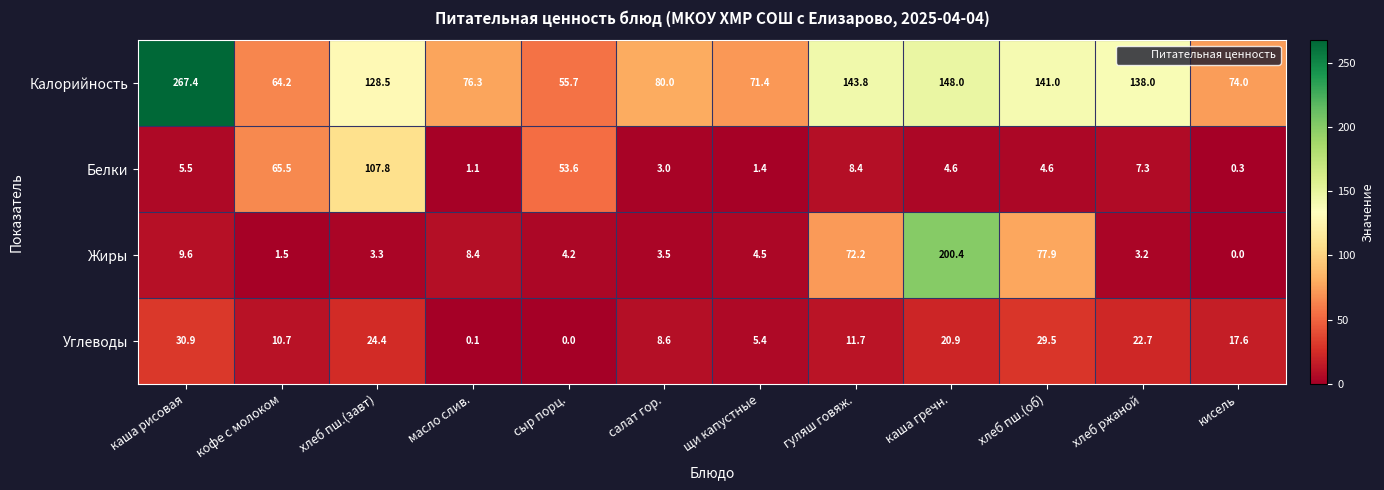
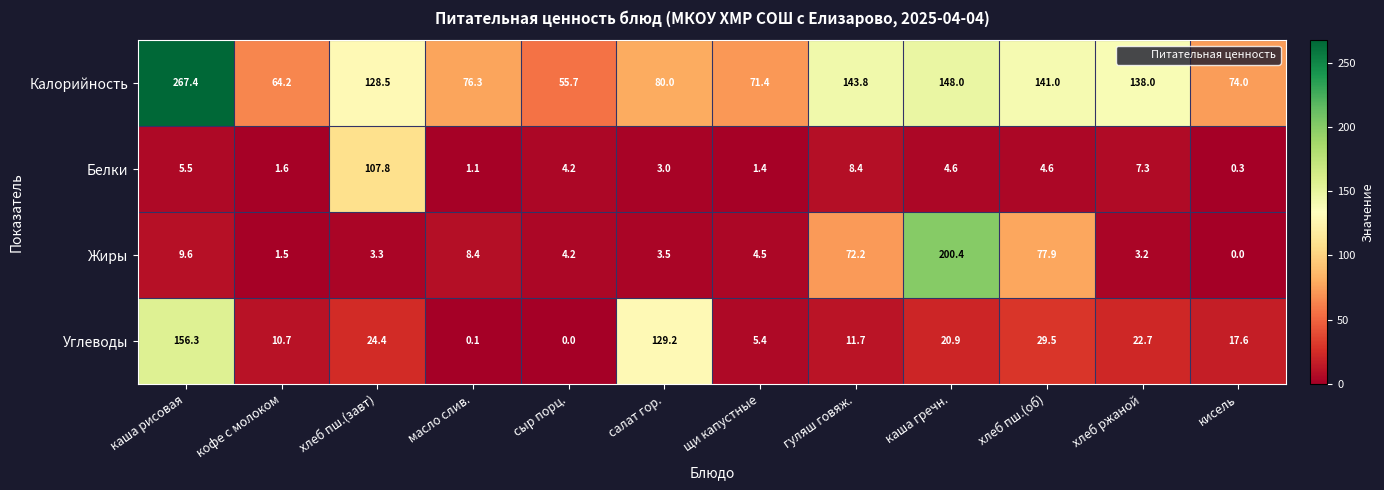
Белки, кофе с молоком: 65.5 -> 1.6
Белки, сыр порц.: 53.6 -> 4.2
Углеводы, каша рисовая: 30.9 -> 156.3
Углеводы, салат гор.: 8.6 -> 129.2
